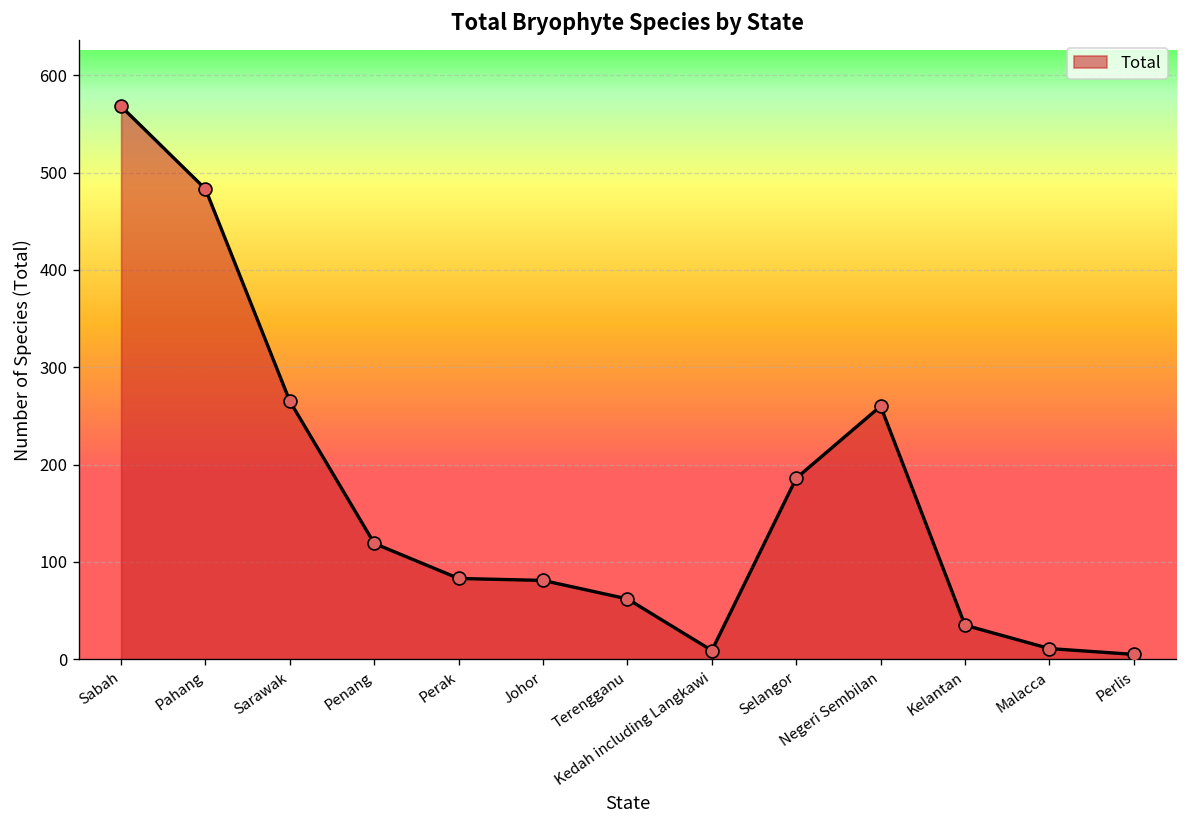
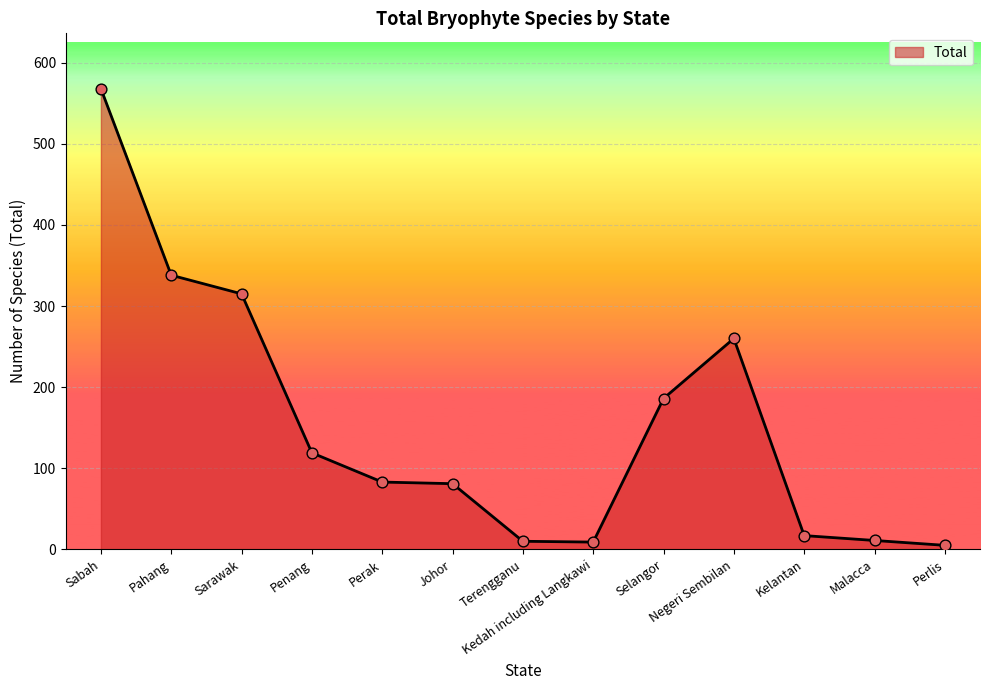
Pahang: 480 -> 340
Sarawak: 270 -> 320
Terengganu: 60 -> 10
Kelantan: 40 -> 20
